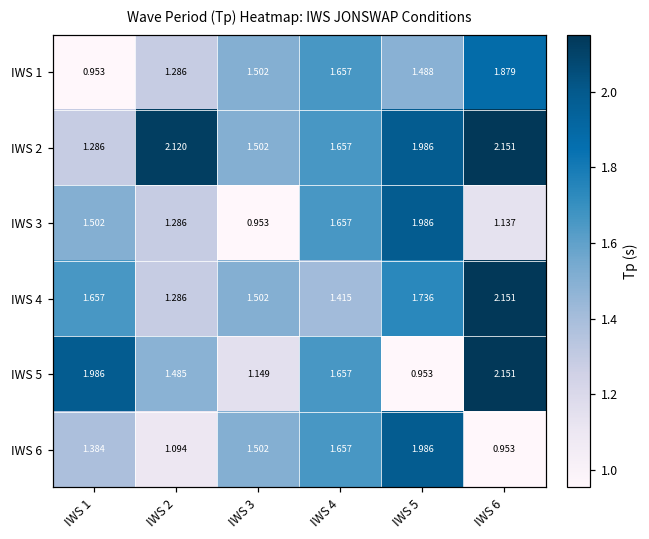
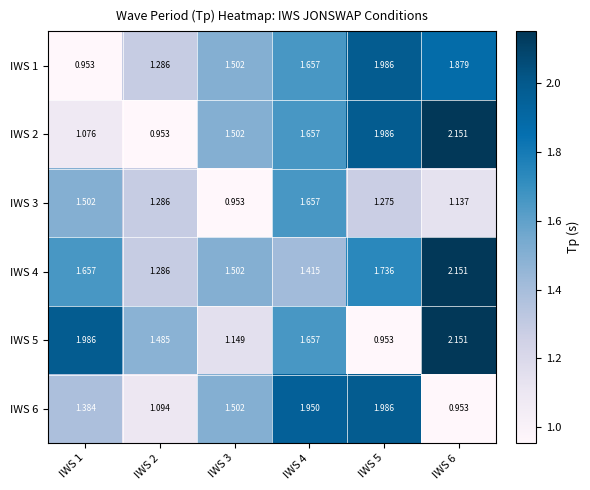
IWS 1, IWS 5: 1.488 -> 1.986
IWS 2, IWS 1: 1.286 -> 1.076
IWS 2, IWS 2: 2.120 -> 0.953
IWS 3, IWS 5: 1.986 -> 1.275
IWS 6, IWS 4: 1.657 -> 1.950
